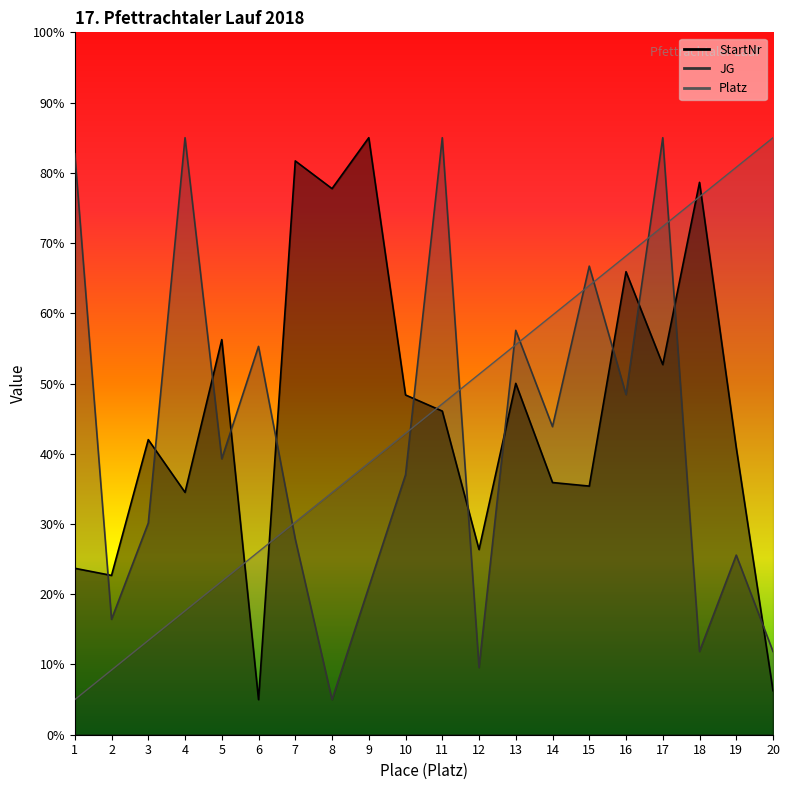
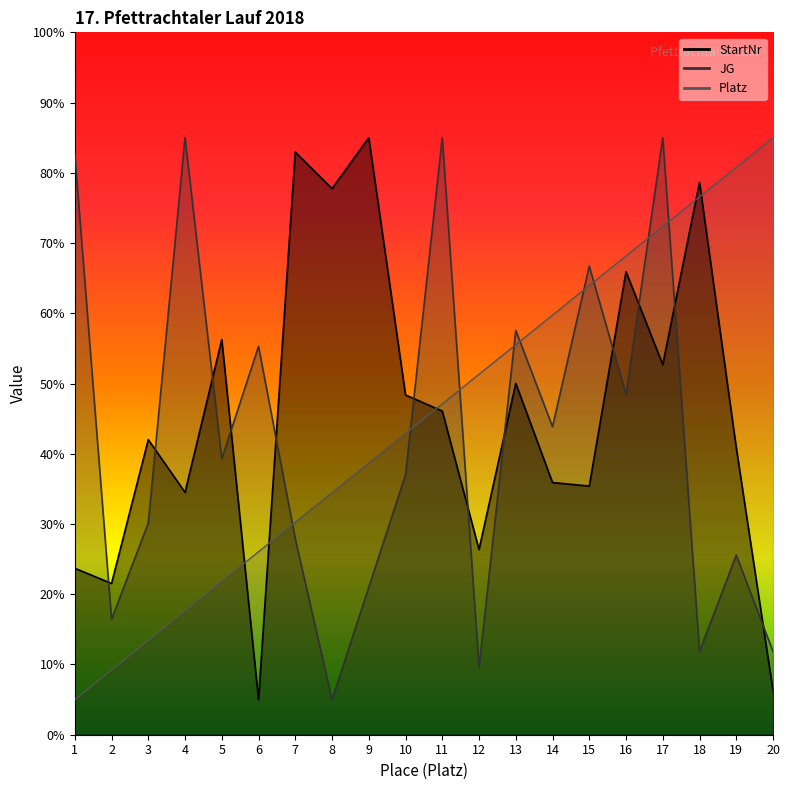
StartNr, 2: 23% -> 22%
StartNr, 7: 82% -> 83%
